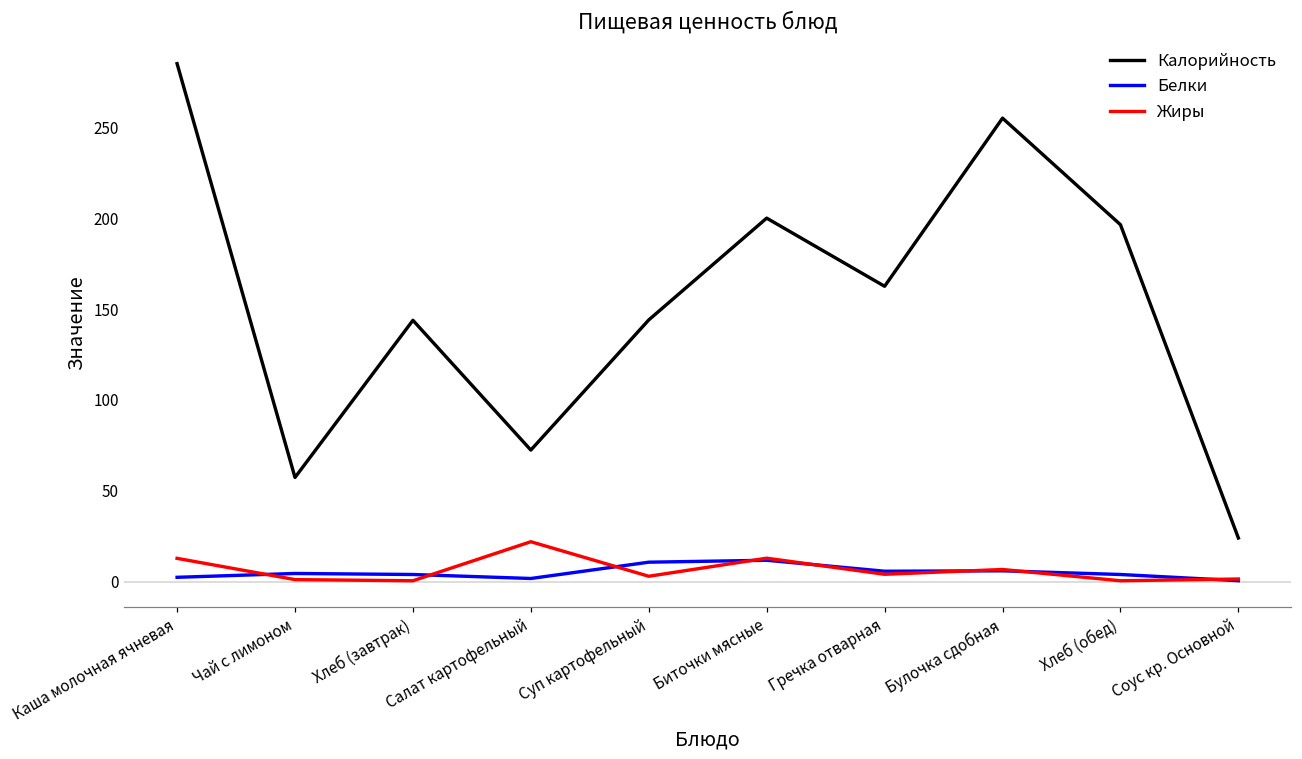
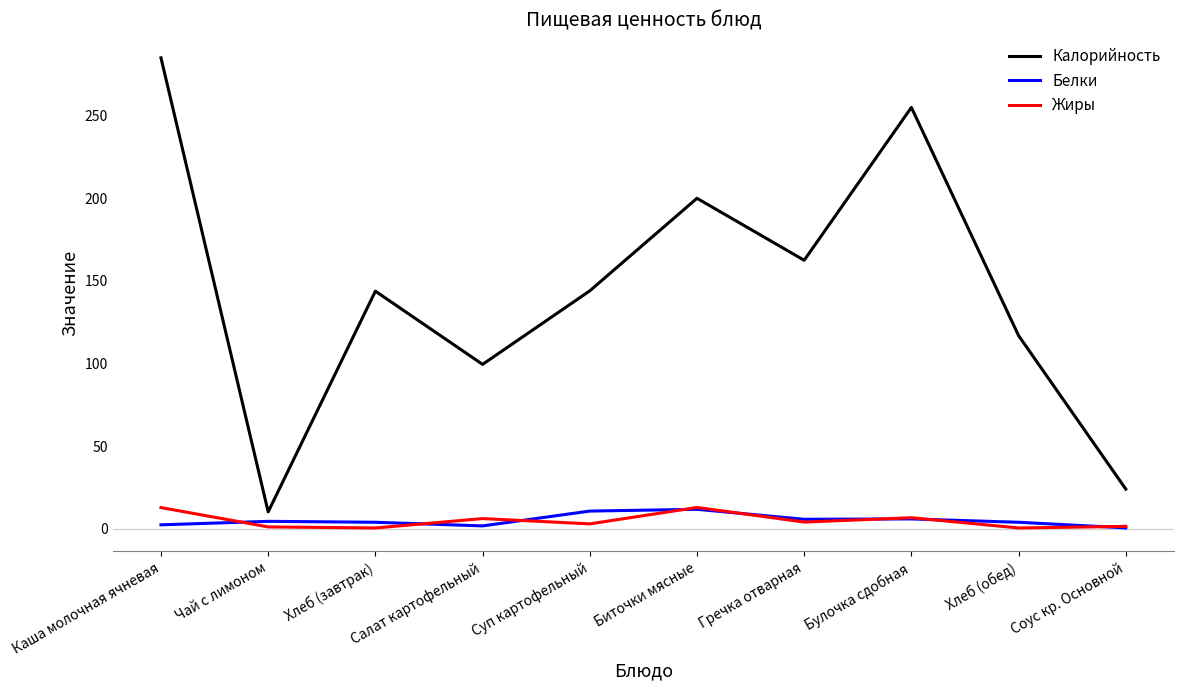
Калорийность, Чай с лимоном: 57 -> 10
Калорийность, Салат картофельный: 72 -> 100
Жиры, Салат картофельный: 22 -> 6
Калорийность, Хлеб (обед): 196 -> 117
